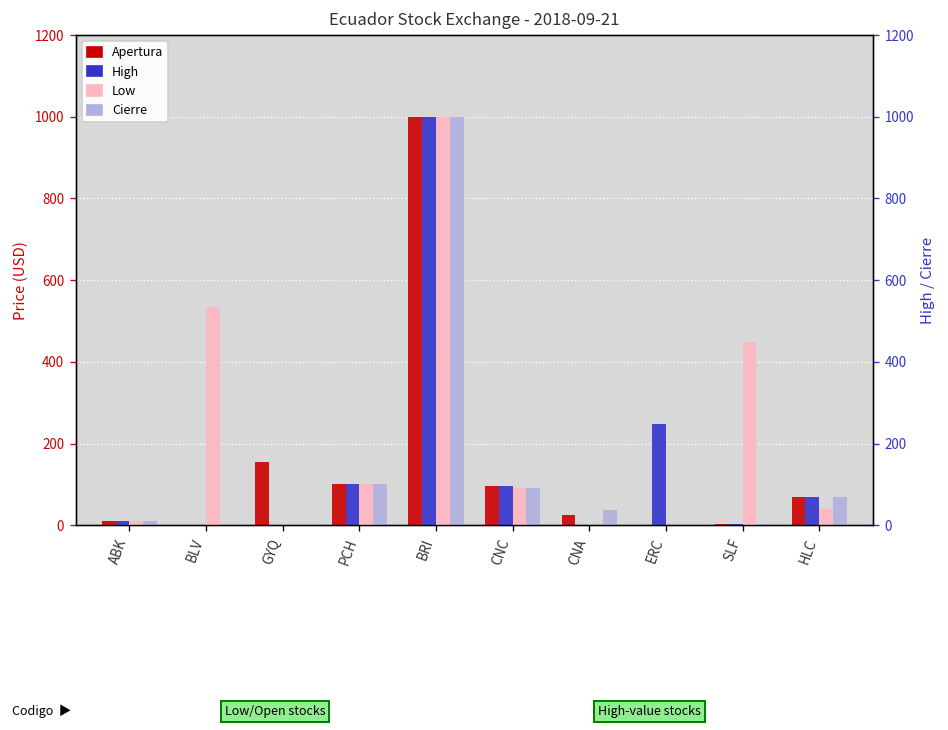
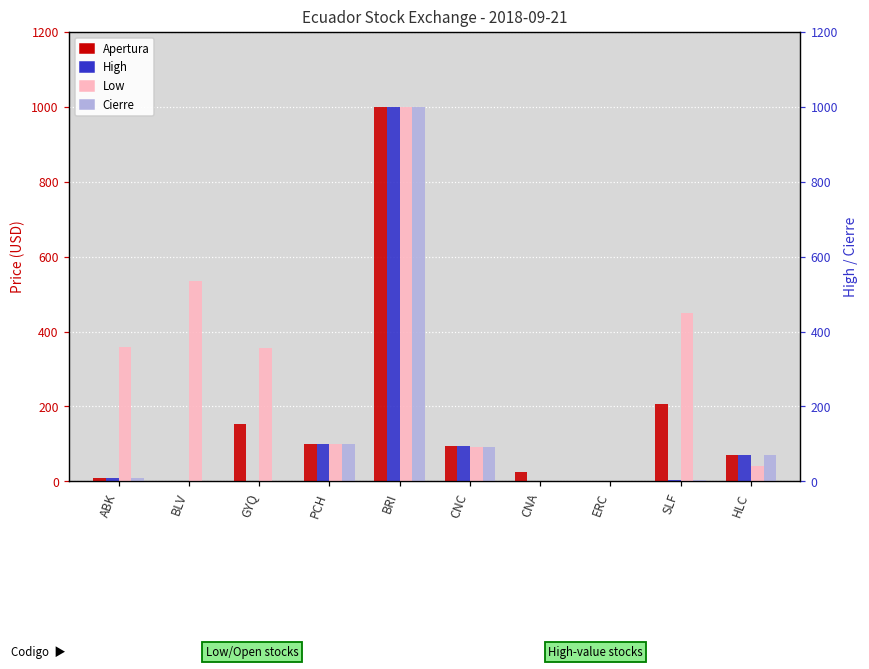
Low, ABK: 10 -> 360
Low, GYQ: 0 -> 360
Cierre, CNA: 40 -> 0
High, ERC: 250 -> 0
Apertura, SLF: 0 -> 210
